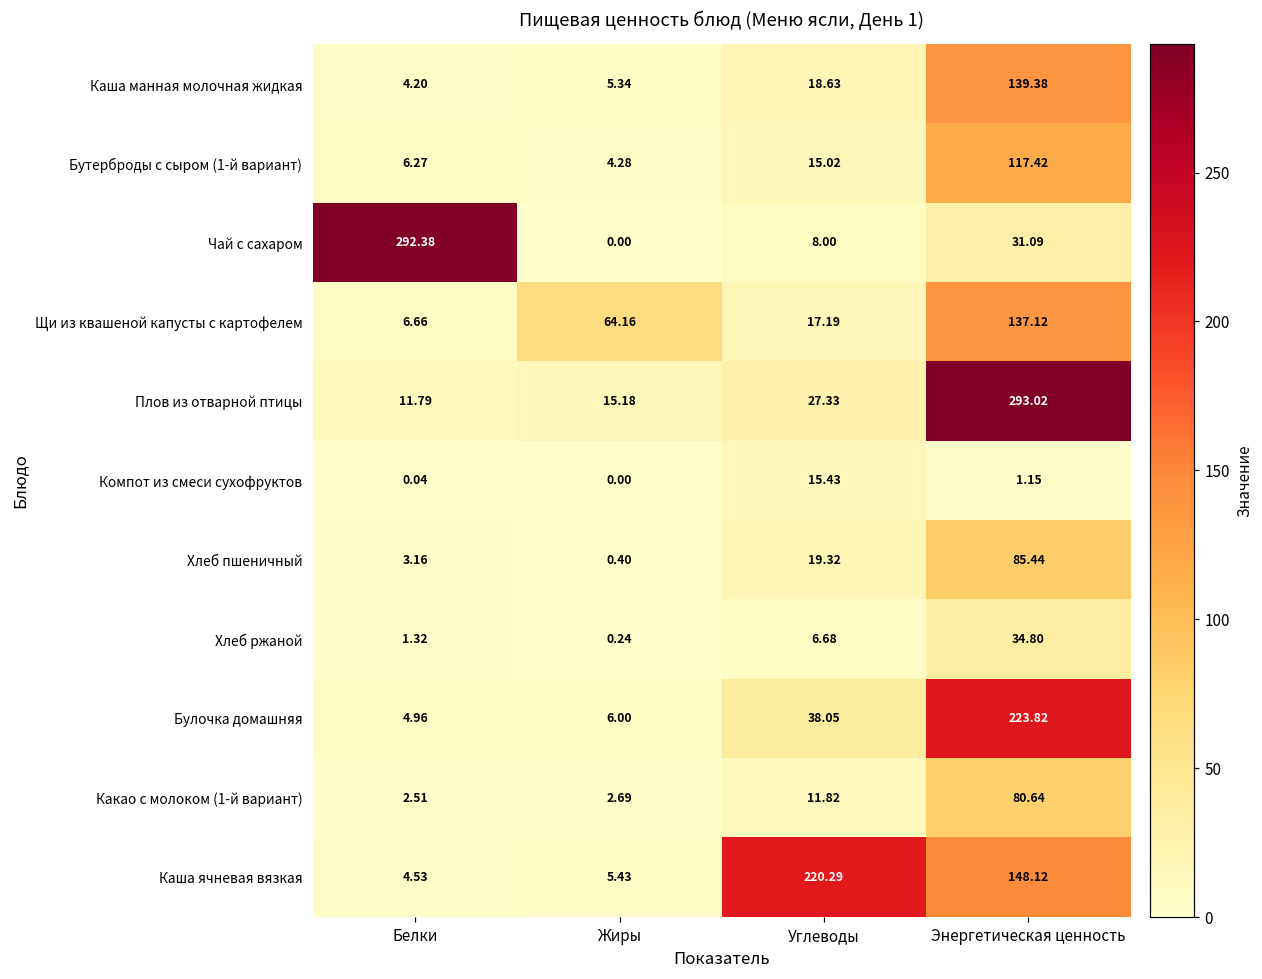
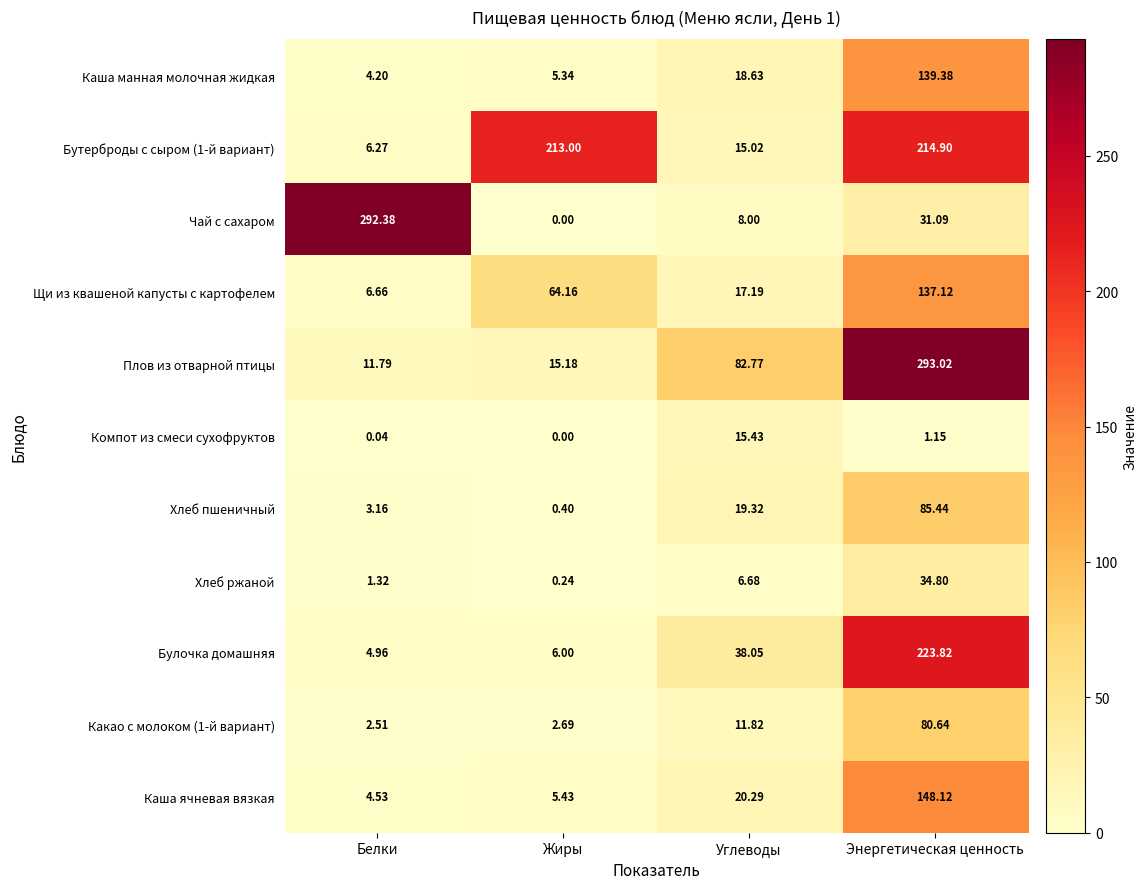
Бутерброды с сыром (1-й вариант), Жиры: 4.28 -> 213.00
Бутерброды с сыром (1-й вариант), Энергетическая ценность: 117.42 -> 214.90
Плов из отварной птицы, Углеводы: 27.33 -> 82.77
Каша ячневая вязкая, Углеводы: 220.29 -> 20.29
